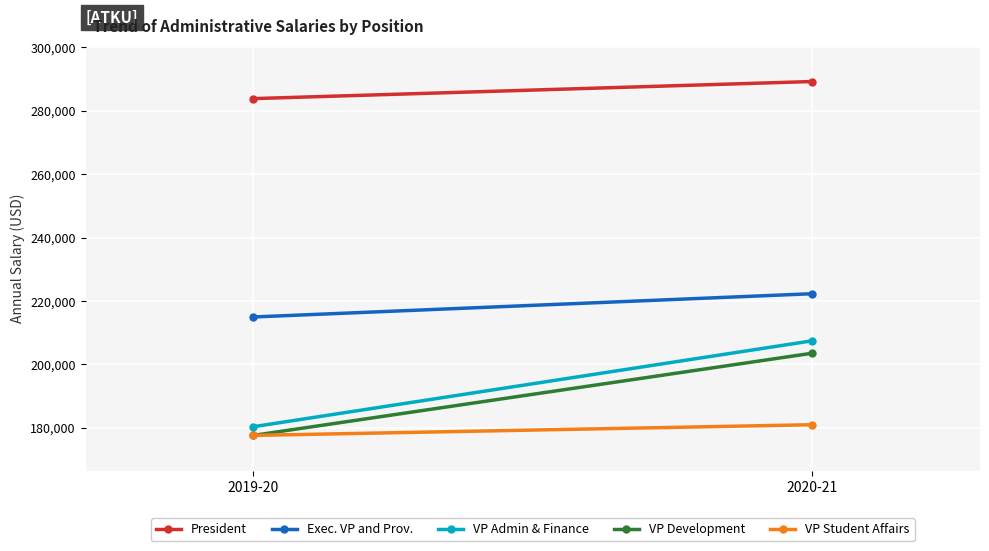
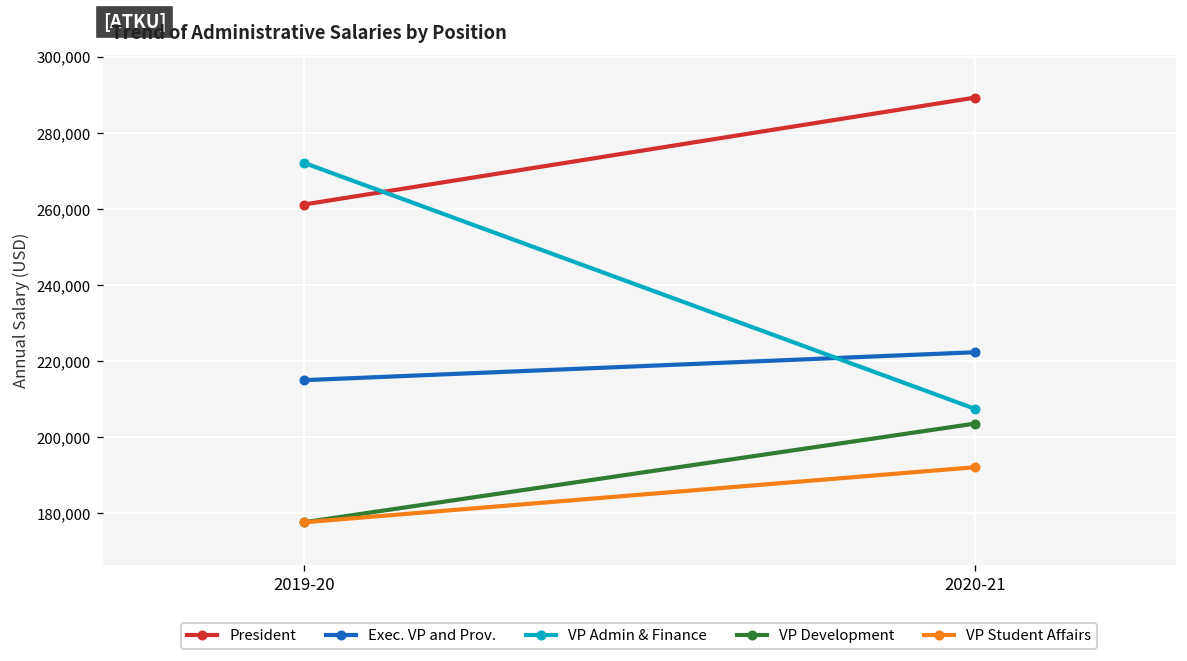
President, 2019-20: 284,000 -> 261,000
VP Admin & Finance, 2019-20: 180,000 -> 272,000
VP Student Affairs, 2020-21: 181,000 -> 192,000
